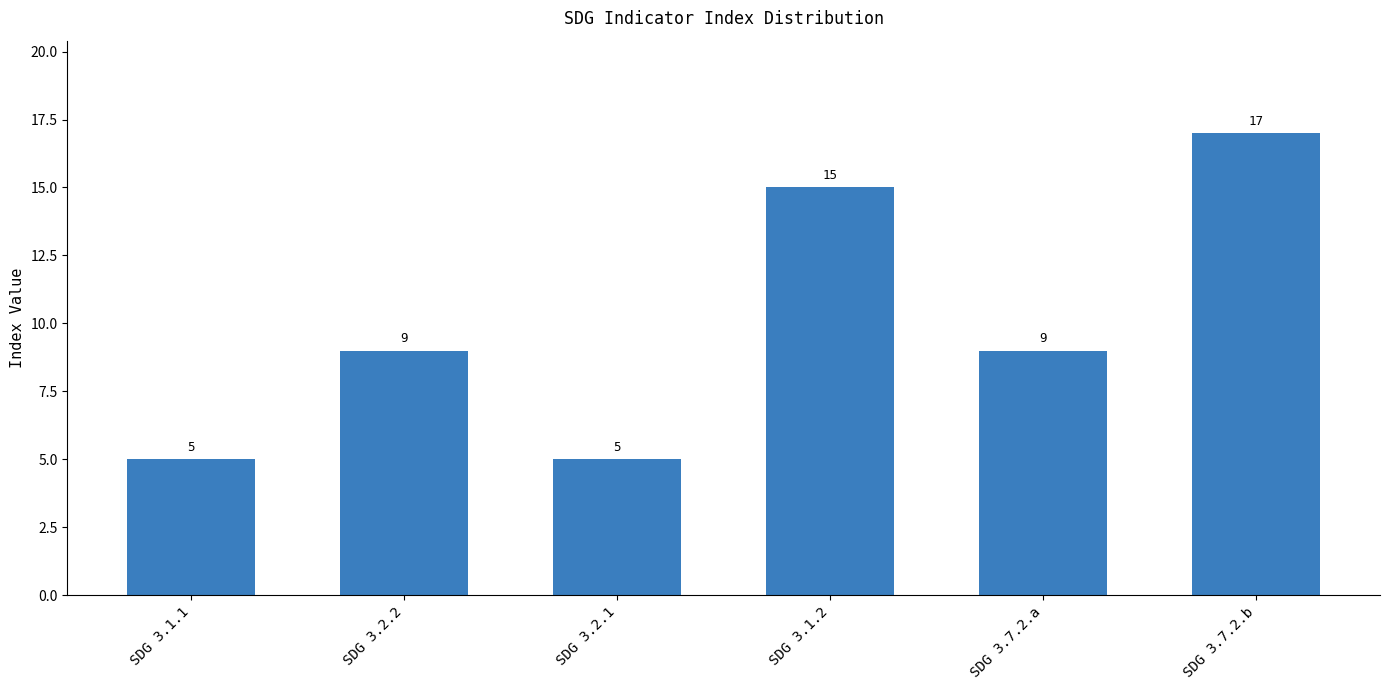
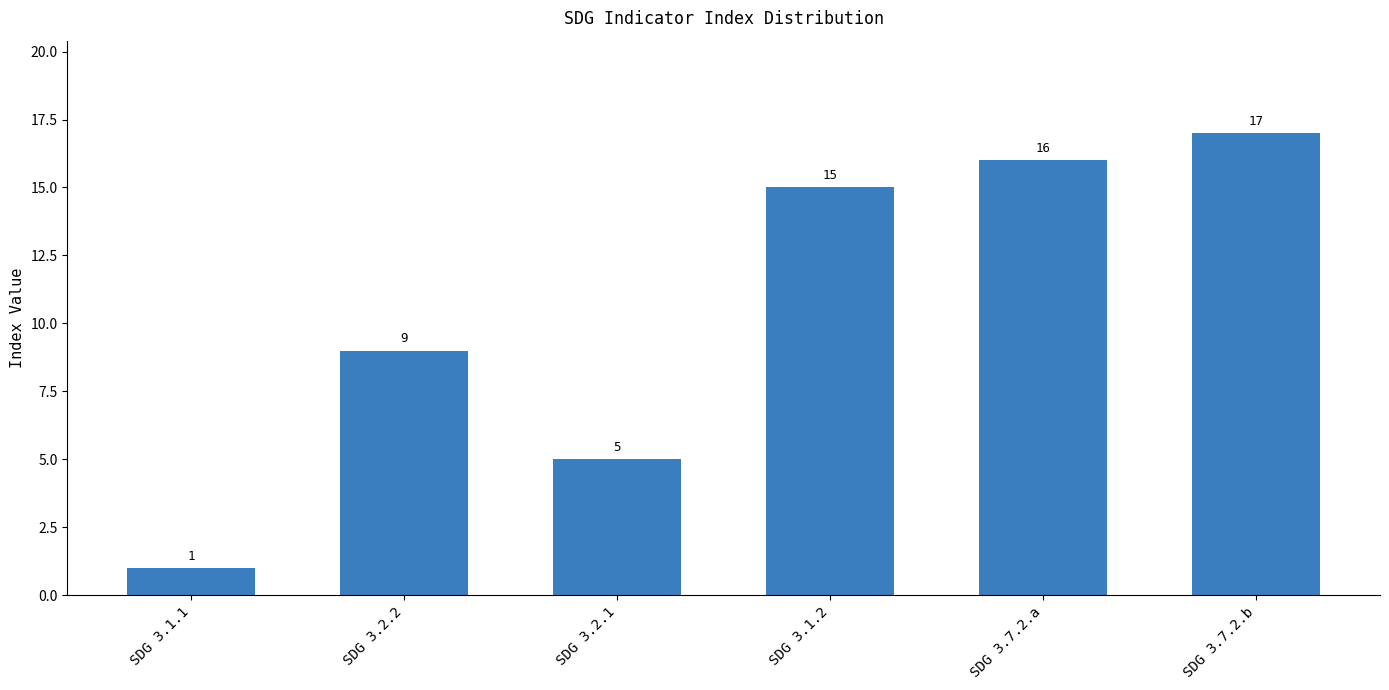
SDG 3.1.1: 5 -> 1
SDG 3.7.2.a: 9 -> 16
